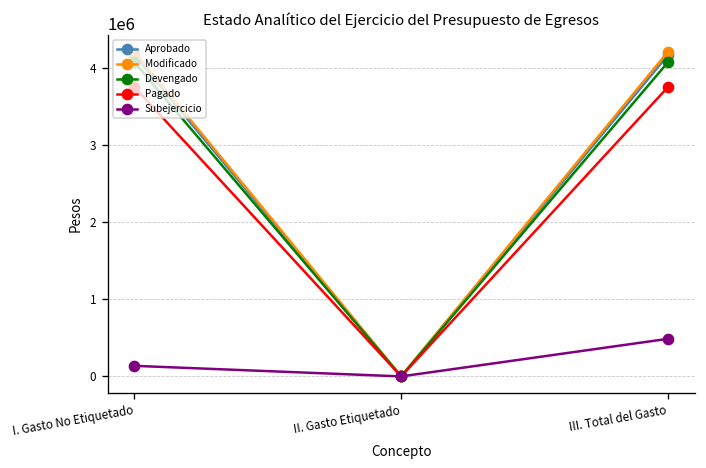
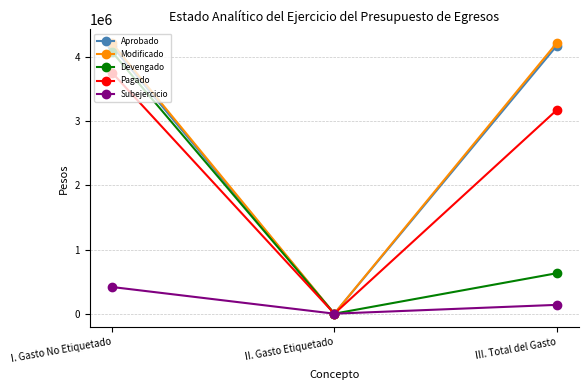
Subejercicio, I. Gasto No Etiquetado: 100000 -> 400000
Devengado, III. Total del Gasto: 4100000 -> 600000
Pagado, III. Total del Gasto: 3800000 -> 3200000
Subejercicio, III. Total del Gasto: 500000 -> 100000
